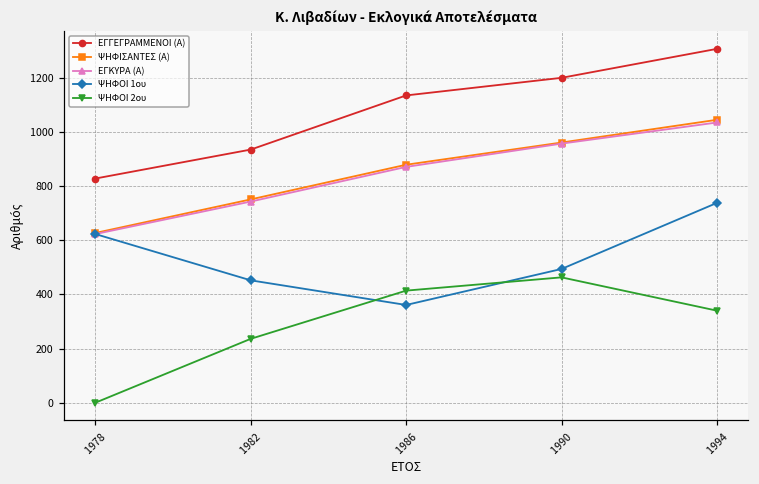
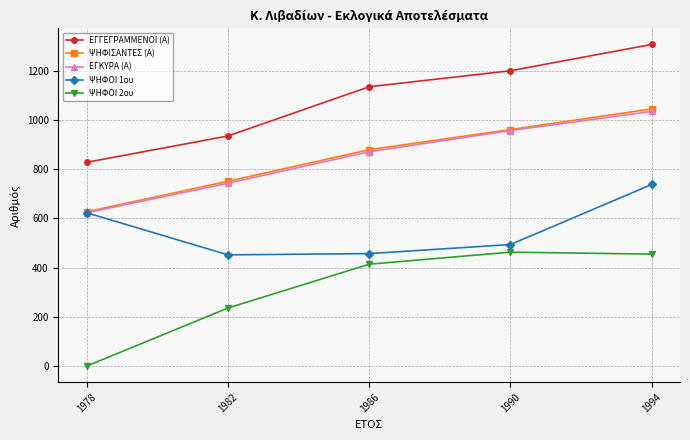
ΨΗΦΟΙ 1ου, 1986: 360 -> 460
ΨΗΦΟΙ 2ου, 1994: 340 -> 460
